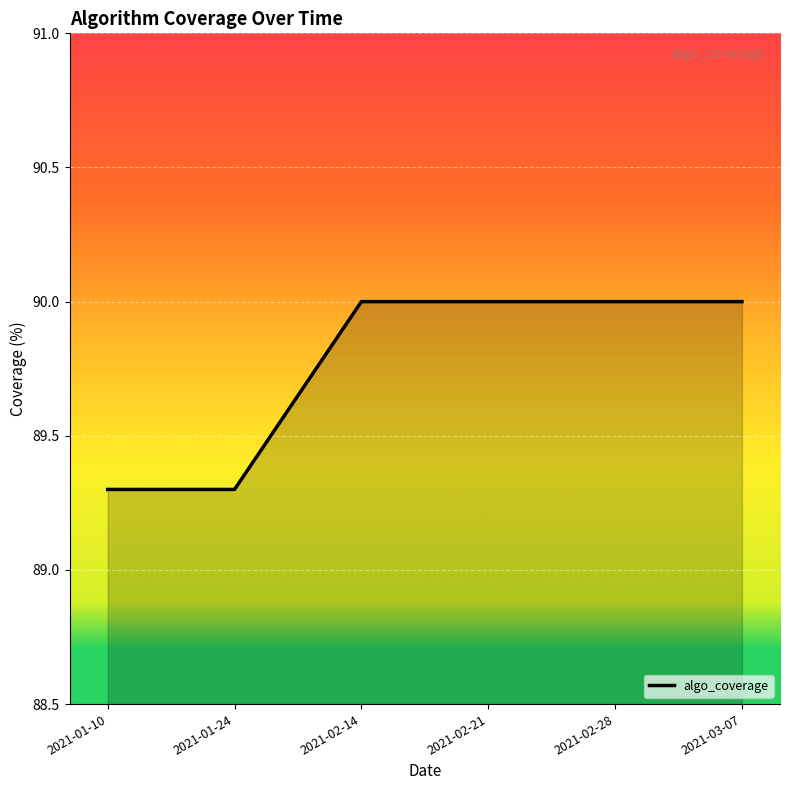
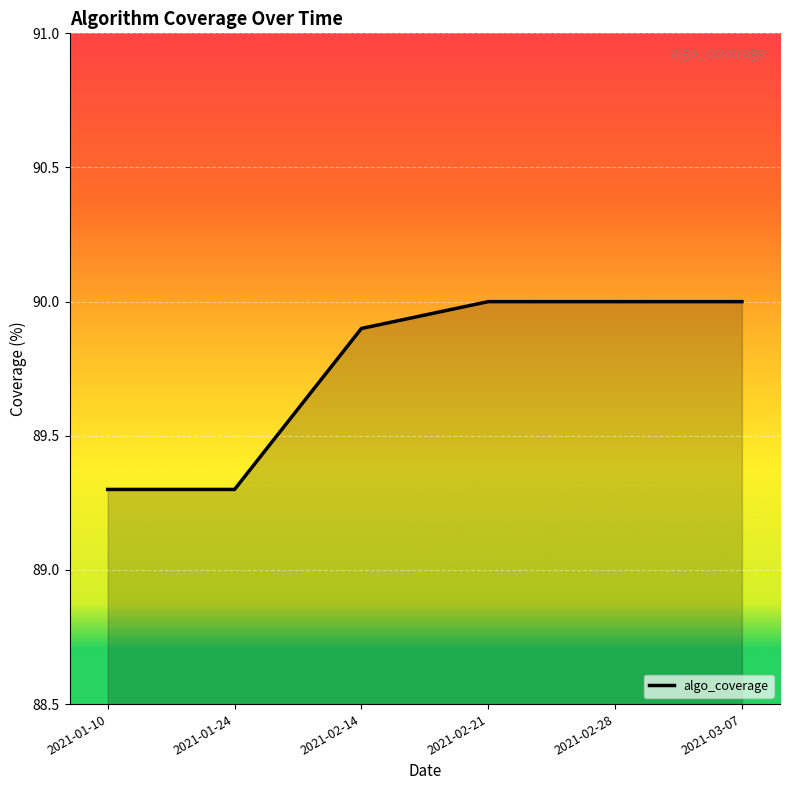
2021-02-14: 90.0 -> 89.9
